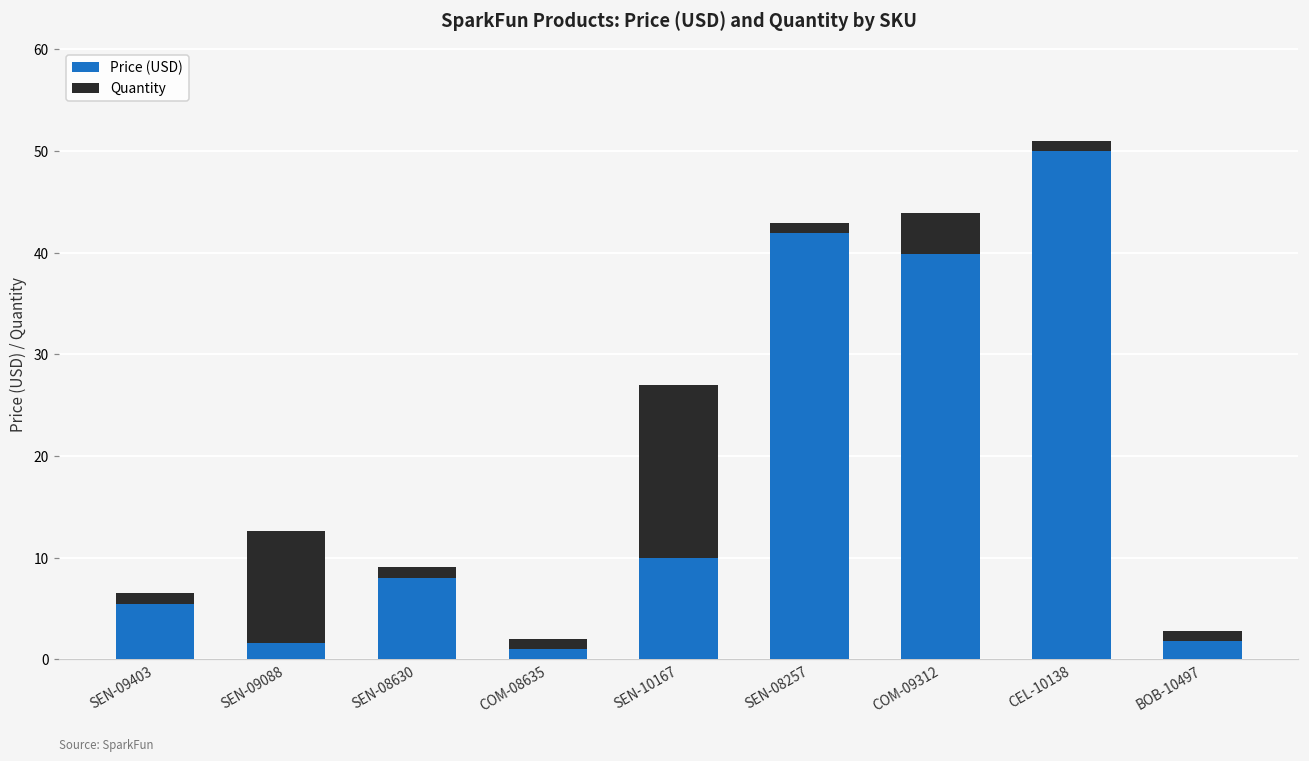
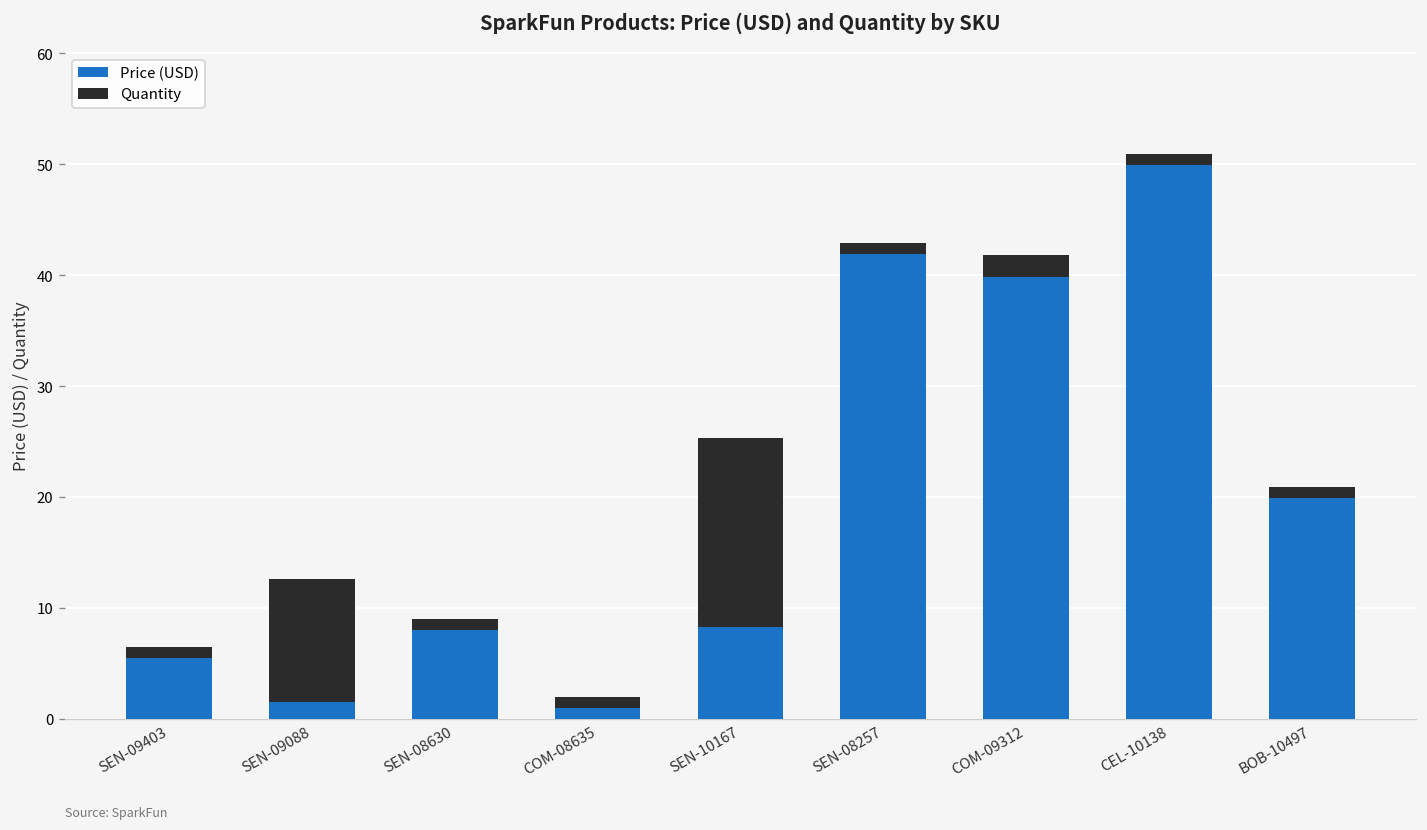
Price (USD), SEN-10167: 10 -> 8
Quantity, COM-09312: 4 -> 2
Price (USD), BOB-10497: 2 -> 20
